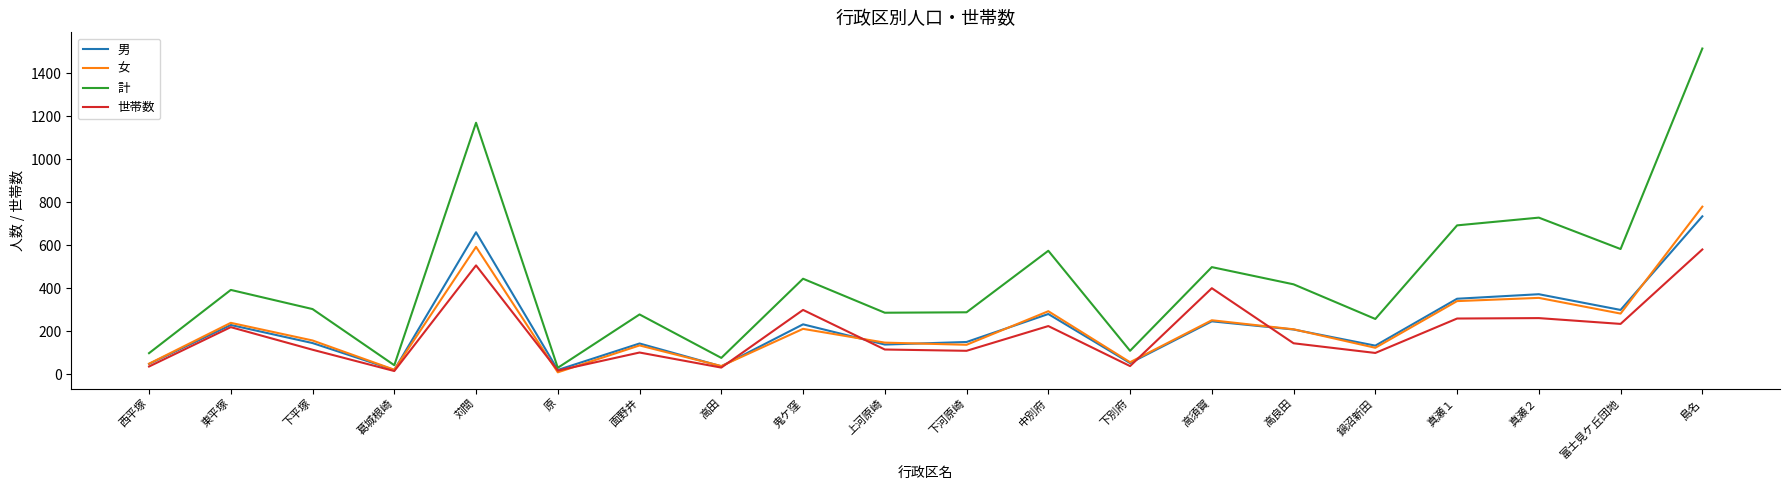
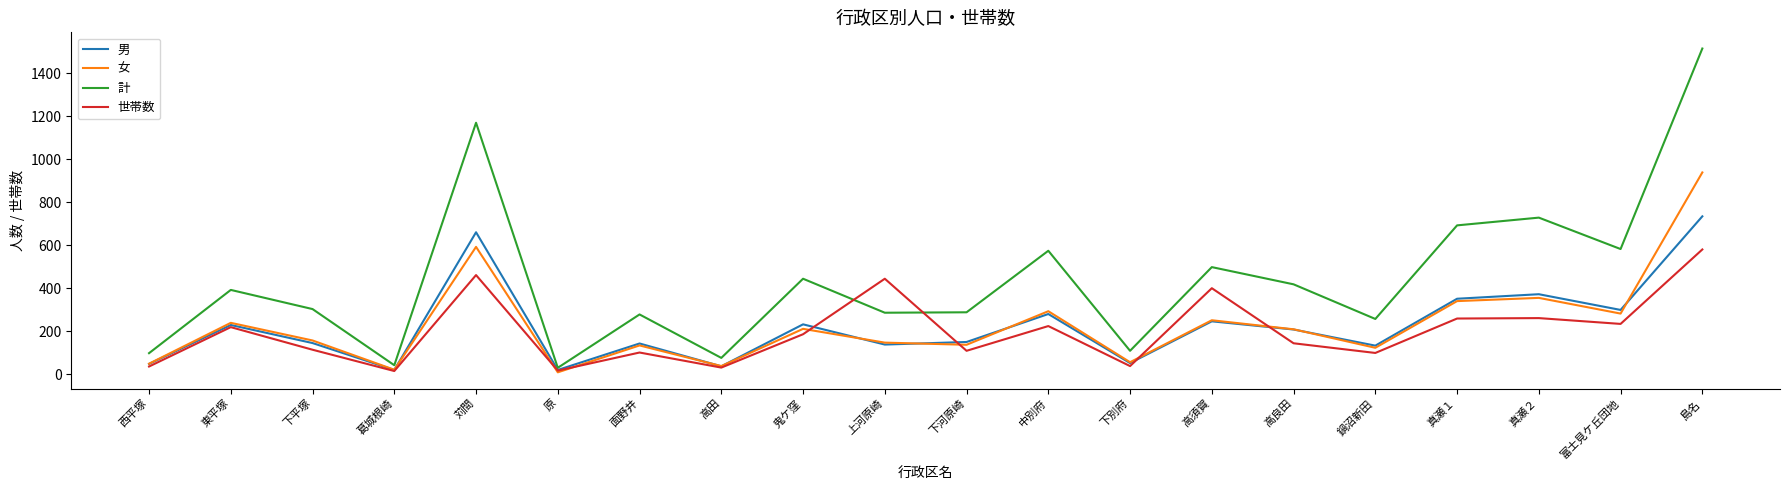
世帯数, 苅間: 510 -> 460
世帯数, 鬼ケ窪: 300 -> 190
世帯数, 上河原崎: 120 -> 450
女, 島名: 780 -> 940
